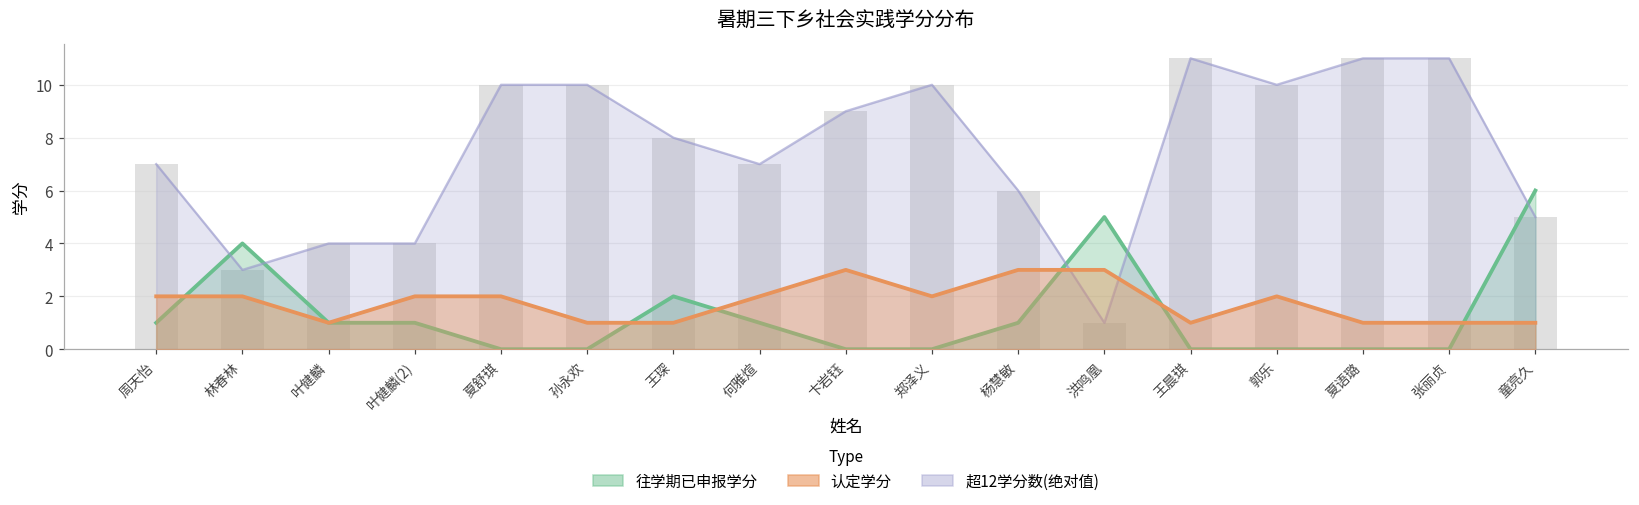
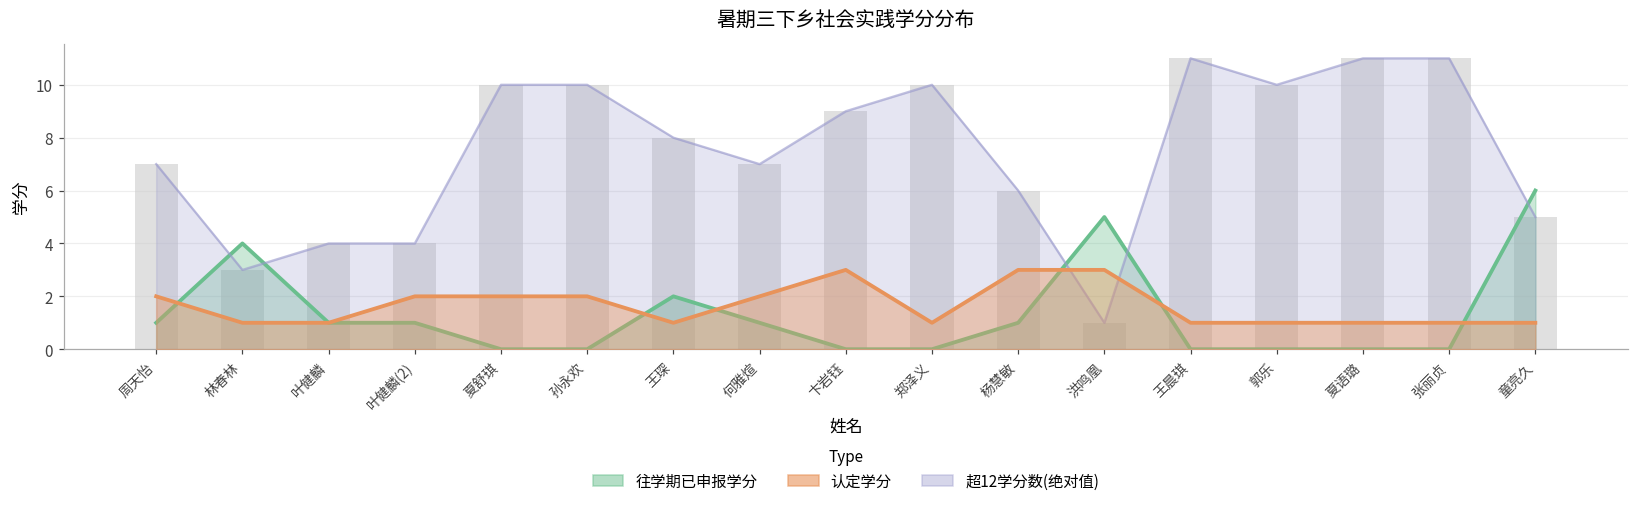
认定学分, 林春林: 2 -> 1
认定学分, 孙永欢: 1 -> 2
认定学分, 郑泽义: 2 -> 1
认定学分, 郭乐: 2 -> 1
